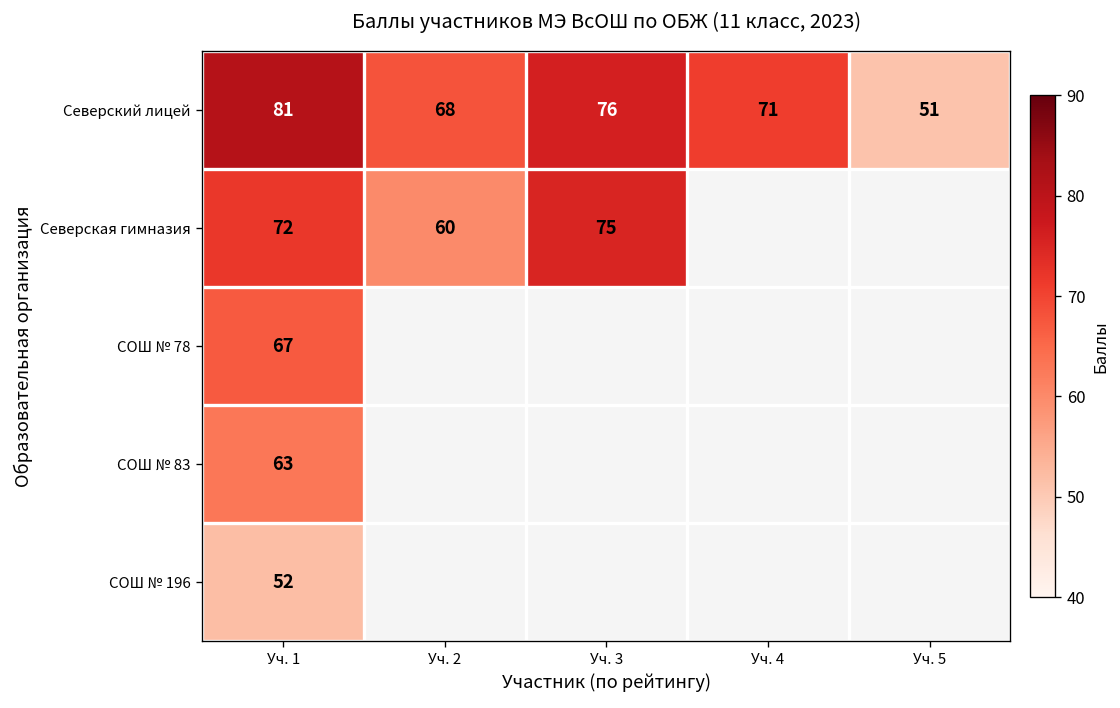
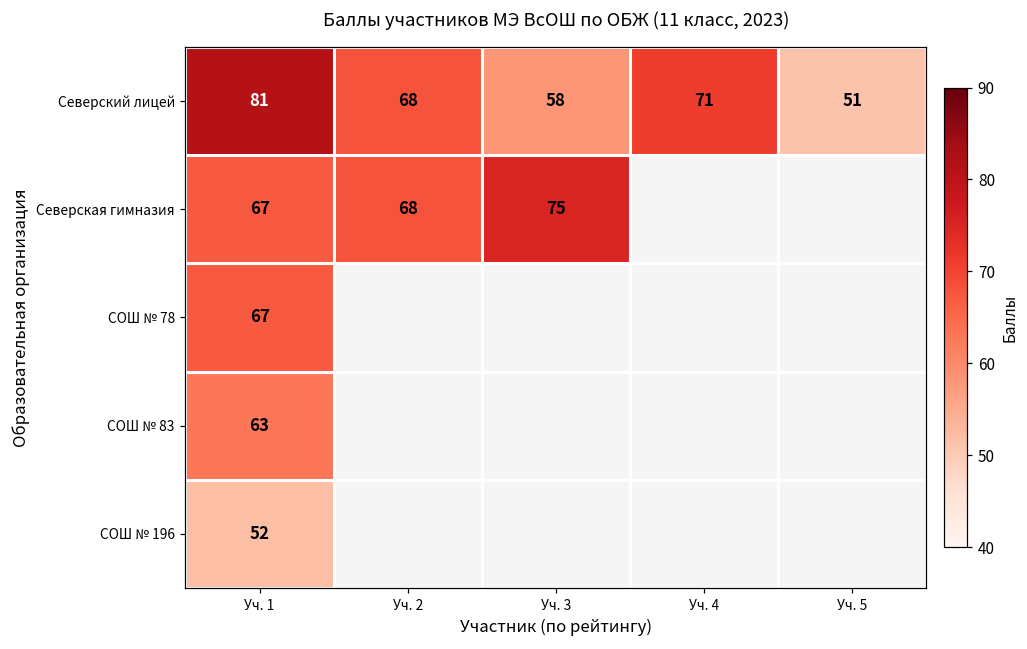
Северский лицей, Уч. 3: 76 -> 58
Северская гимназия, Уч. 1: 72 -> 67
Северская гимназия, Уч. 2: 60 -> 68
